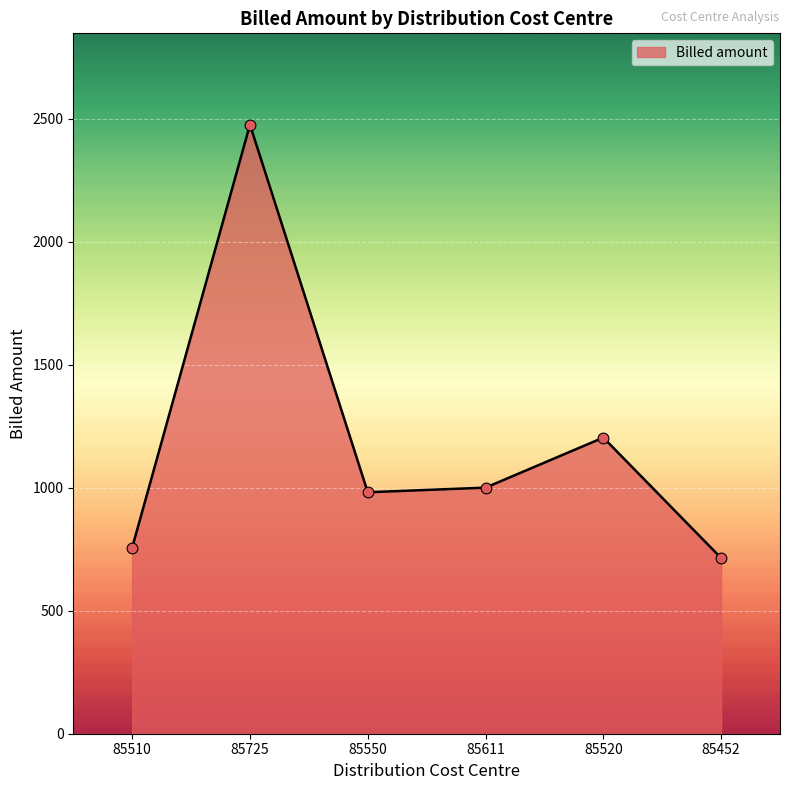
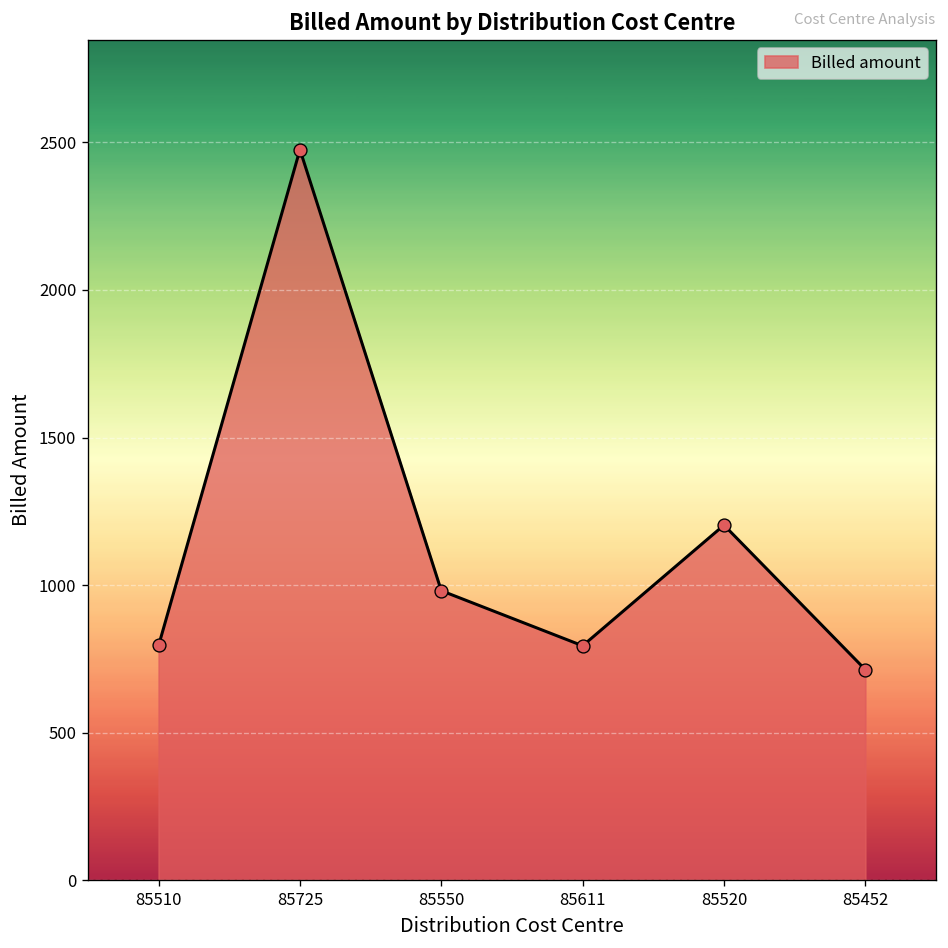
85510: 760 -> 800
85611: 1000 -> 790
